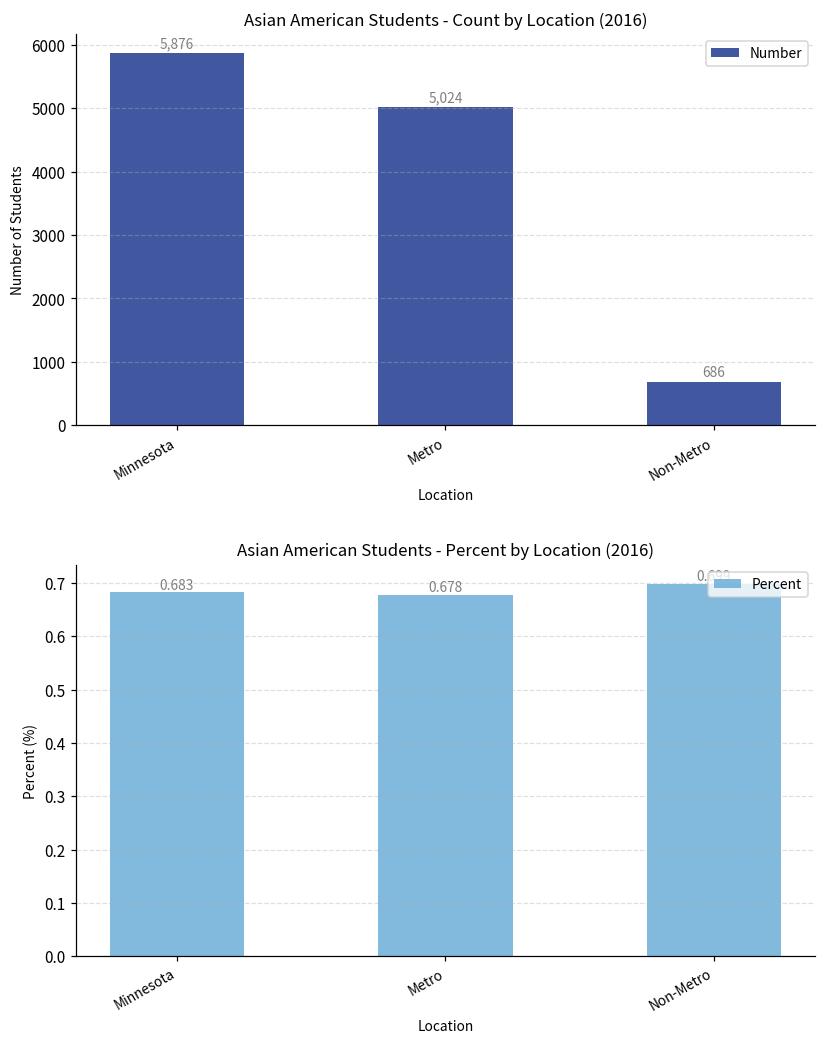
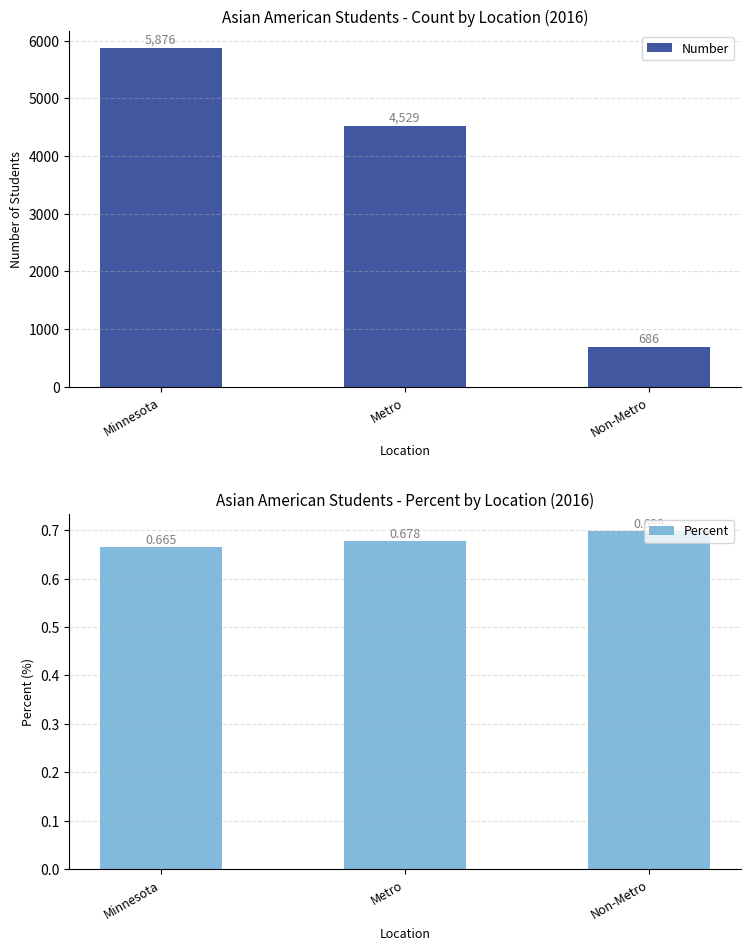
Asian American Students - Count by Location (2016), Metro: 5,024 -> 4,529
Asian American Students - Percent by Location (2016), Minnesota: 0.683 -> 0.665
